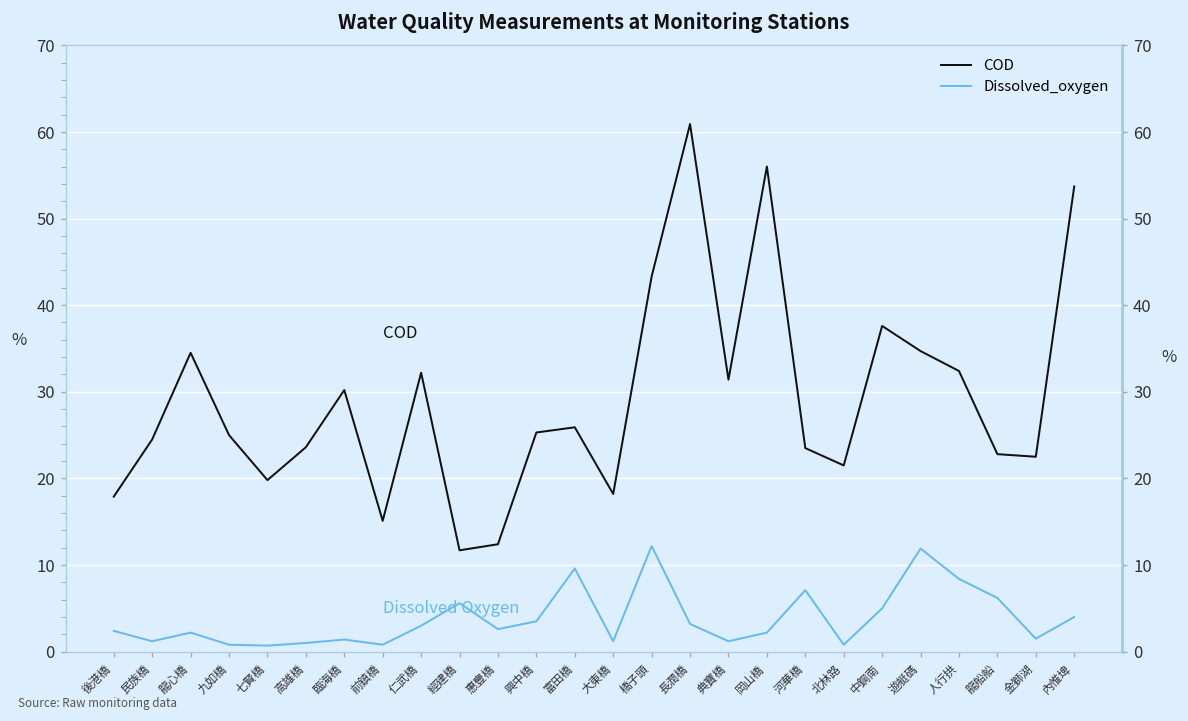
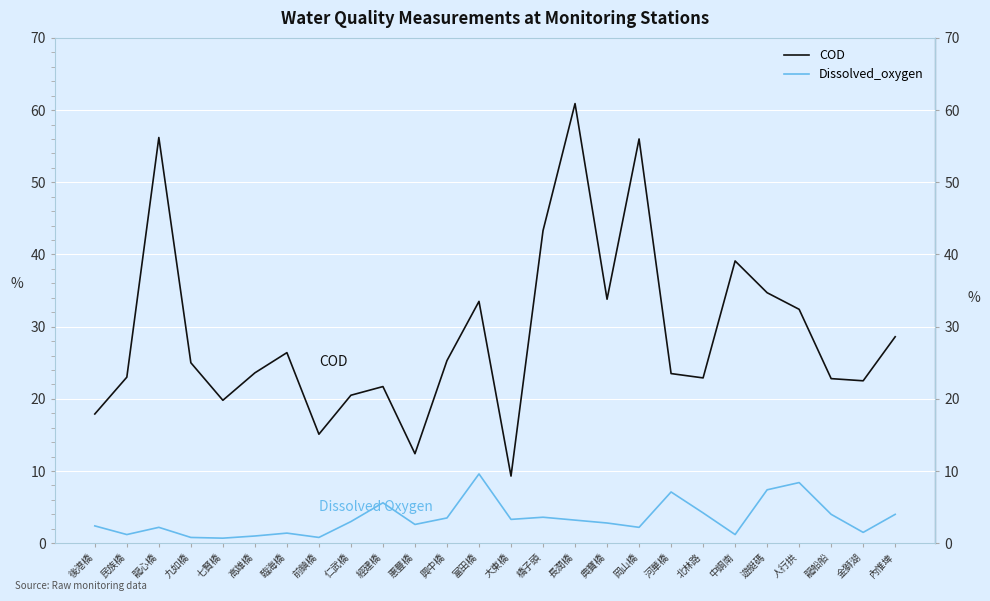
COD, 民族橋: 25 -> 23
COD, 龍心橋: 35 -> 56
COD, 臨海橋: 30 -> 26
COD, 仁武橋: 32 -> 21
COD, 經建橋: 12 -> 22
COD, 富田橋: 26 -> 34
COD, 大東橋: 18 -> 9
Dissolved_oxygen, 大東橋: 1 -> 3
Dissolved_oxygen, 橋子頭: 12 -> 4
COD, 典寶橋: 31 -> 34
Dissolved_oxygen, 典寶橋: 1 -> 3
COD, 北林路: 22 -> 23
Dissolved_oxygen, 北林路: 1 -> 4
COD, 中鋼南: 38 -> 39
Dissolved_oxygen, 中鋼南: 5 -> 1
Dissolved_oxygen, 遊艇碼: 12 -> 7
Dissolved_oxygen, 龍船船: 6 -> 4
COD, 內惟埤: 54 -> 29
